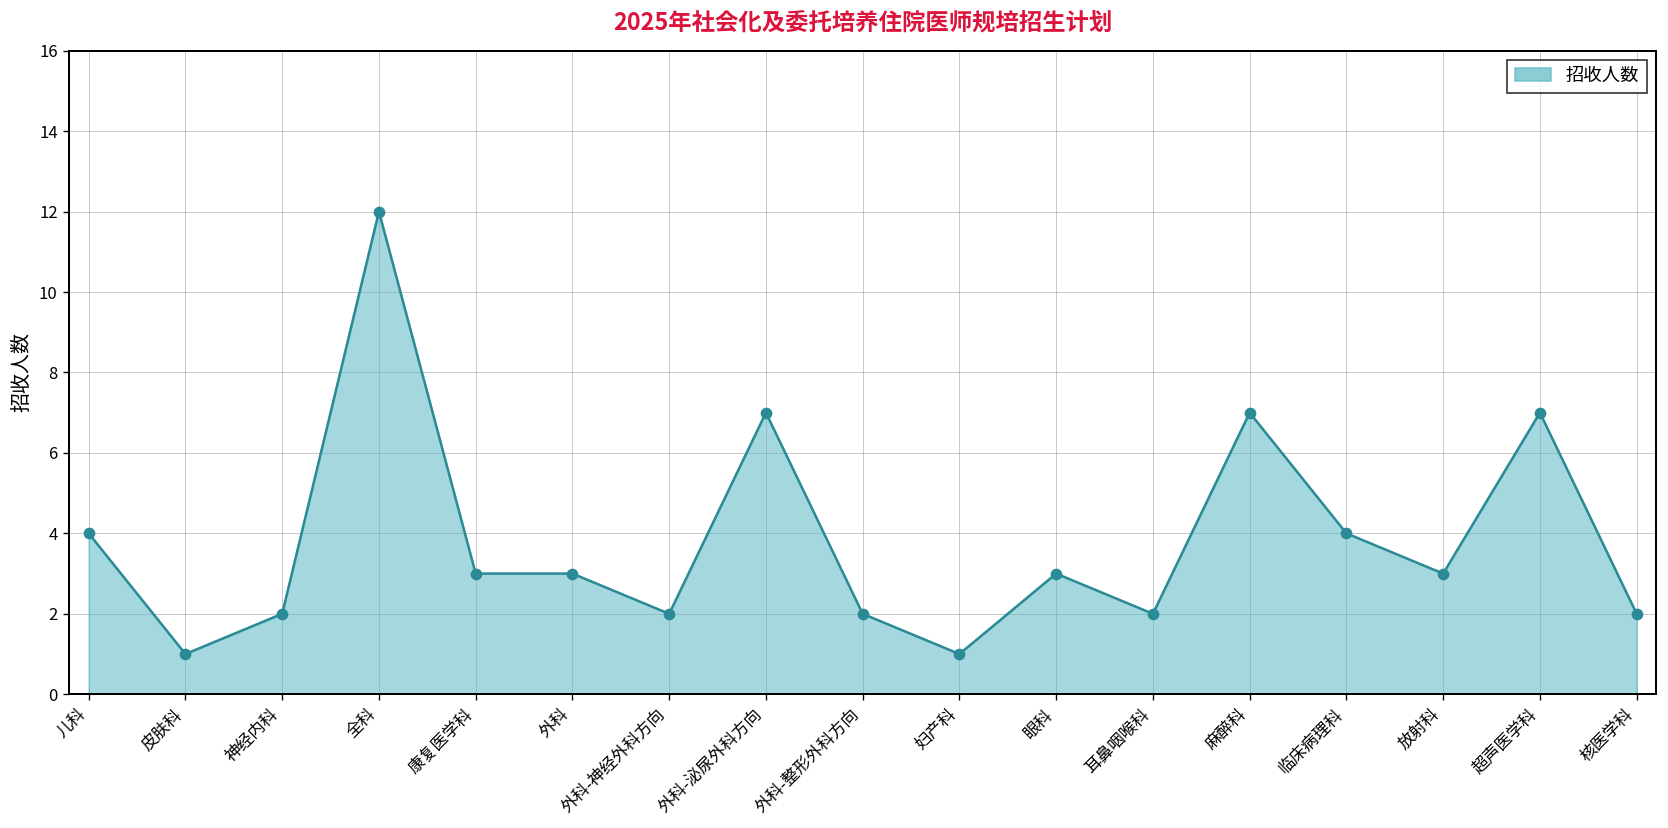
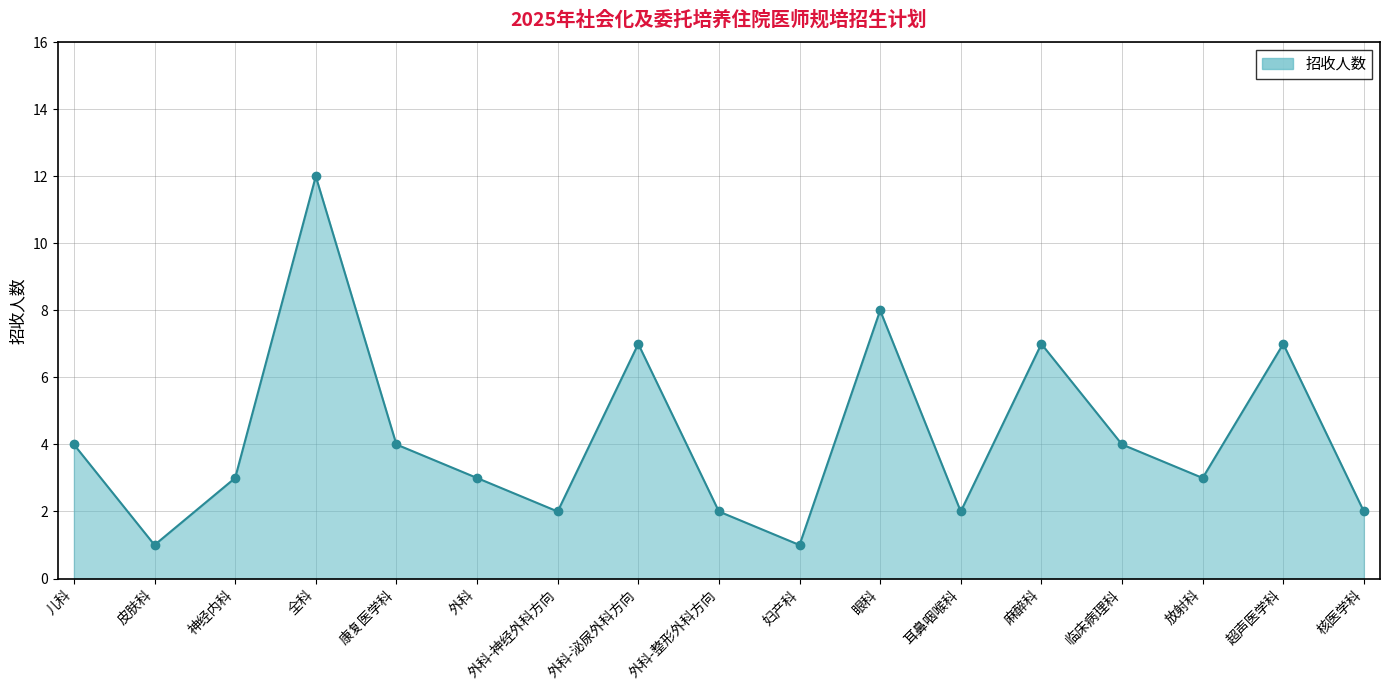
神经内科: 2 -> 3
康复医学科: 3 -> 4
眼科: 3 -> 8
